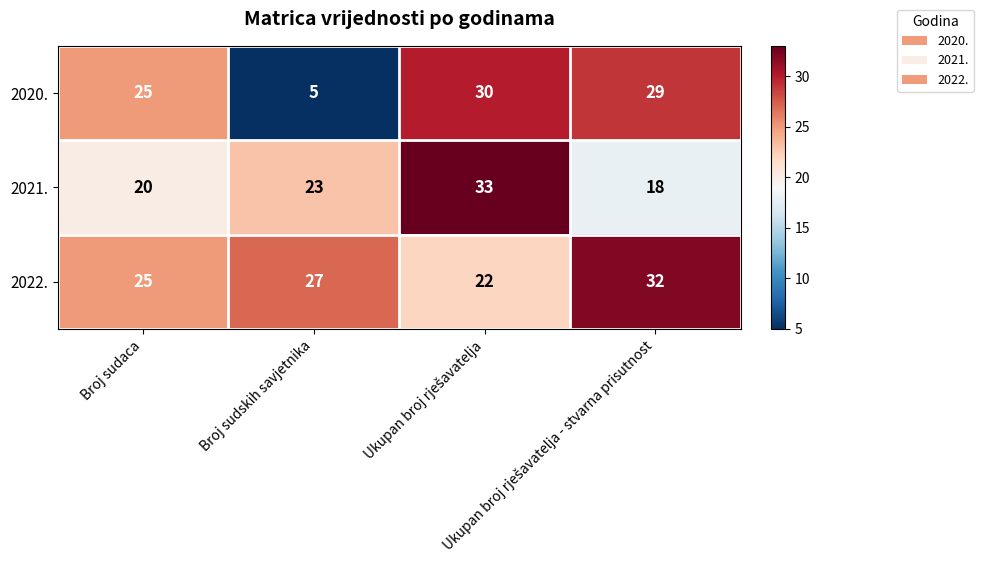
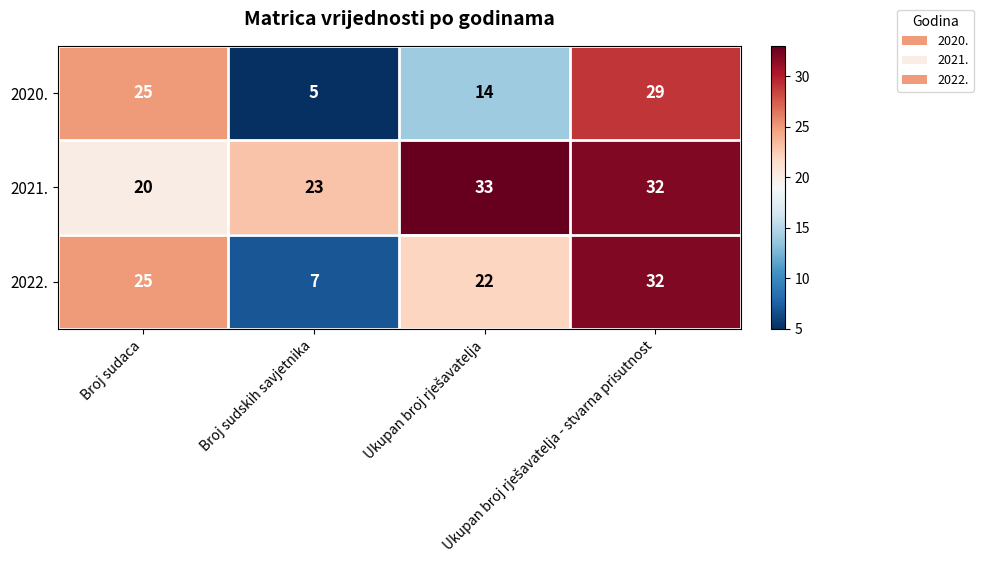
2020., Ukupan broj rješavatelja: 30 -> 14
2021., Ukupan broj rješavatelja - stvarna prisutnost: 18 -> 32
2022., Broj sudskih savjetnika: 27 -> 7
